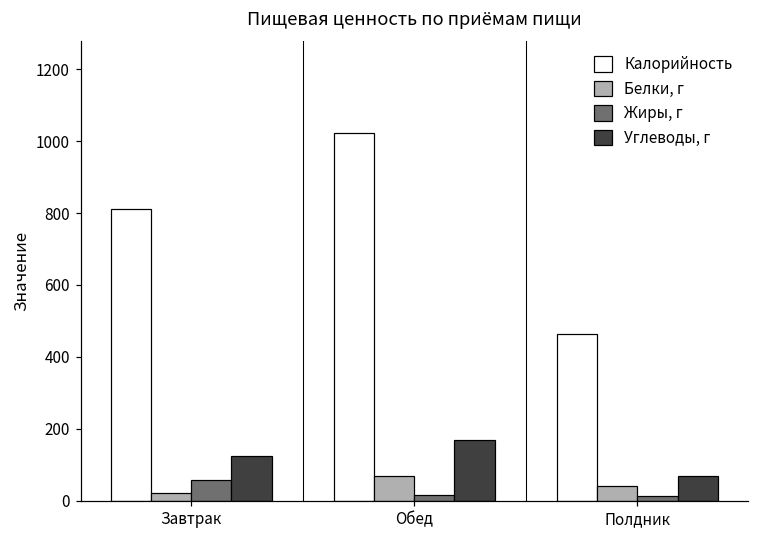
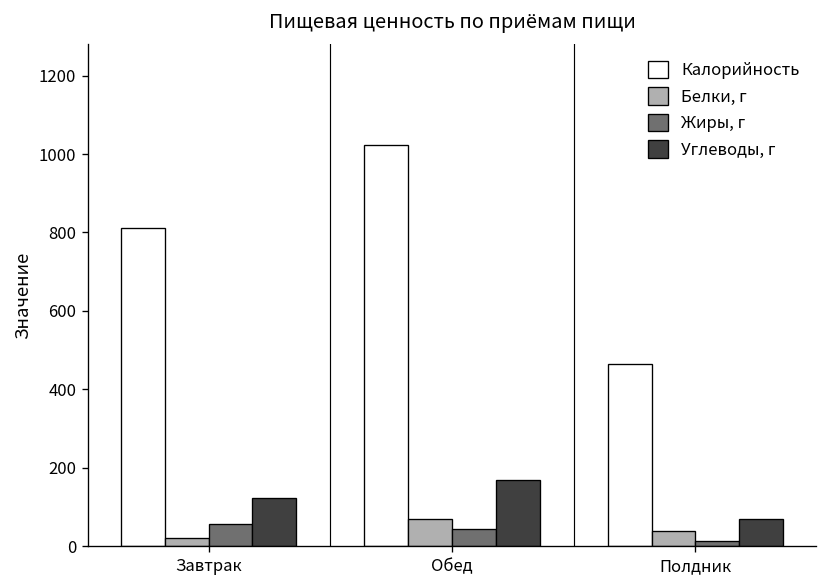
Жиры, г, Обед: 20 -> 40
